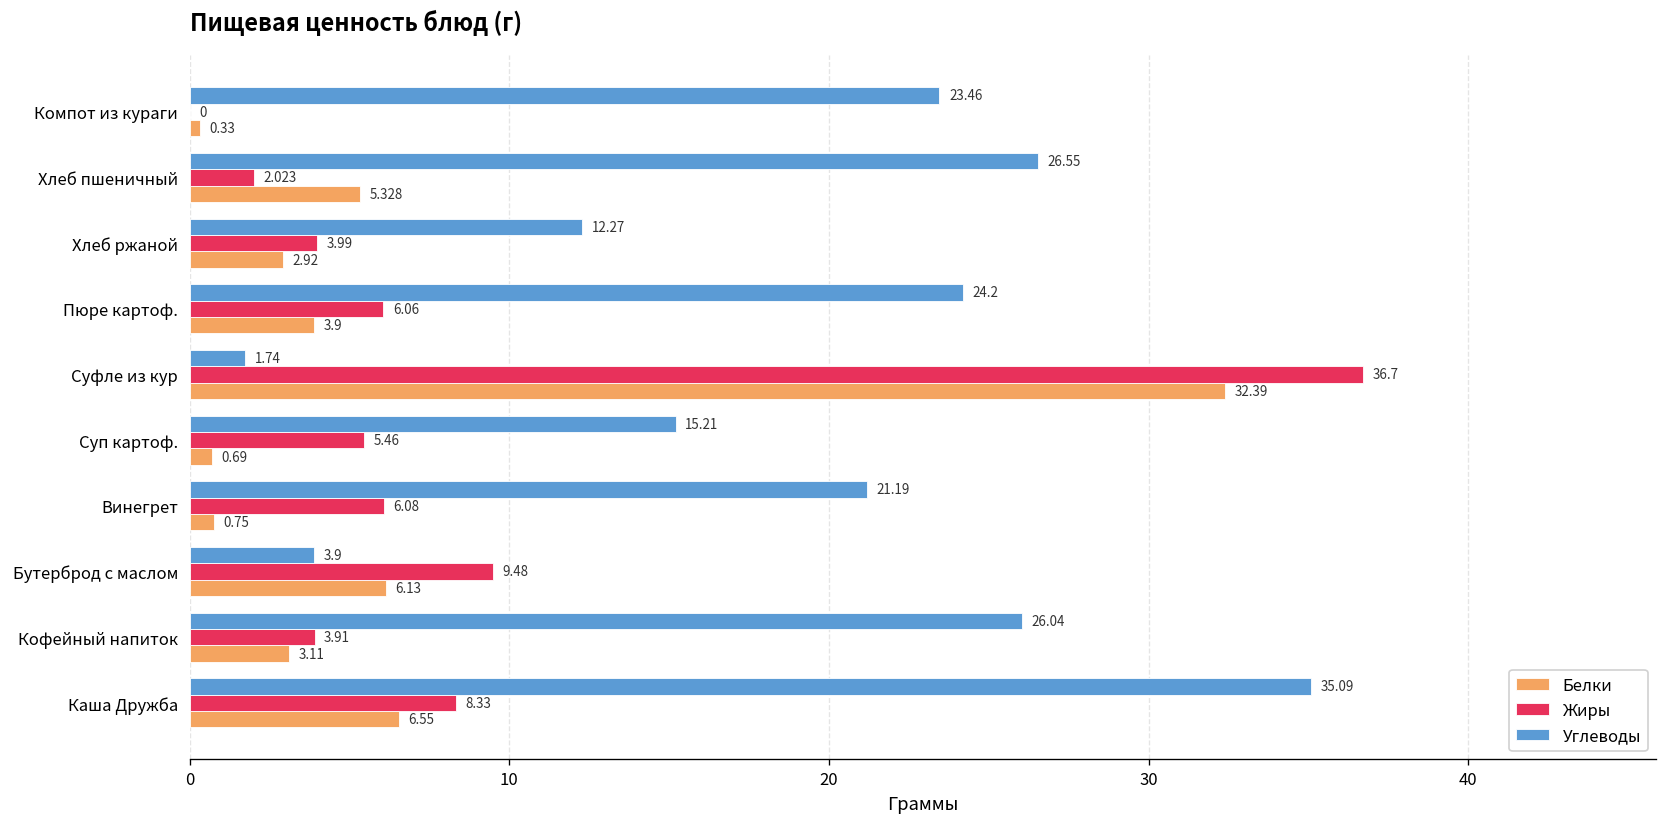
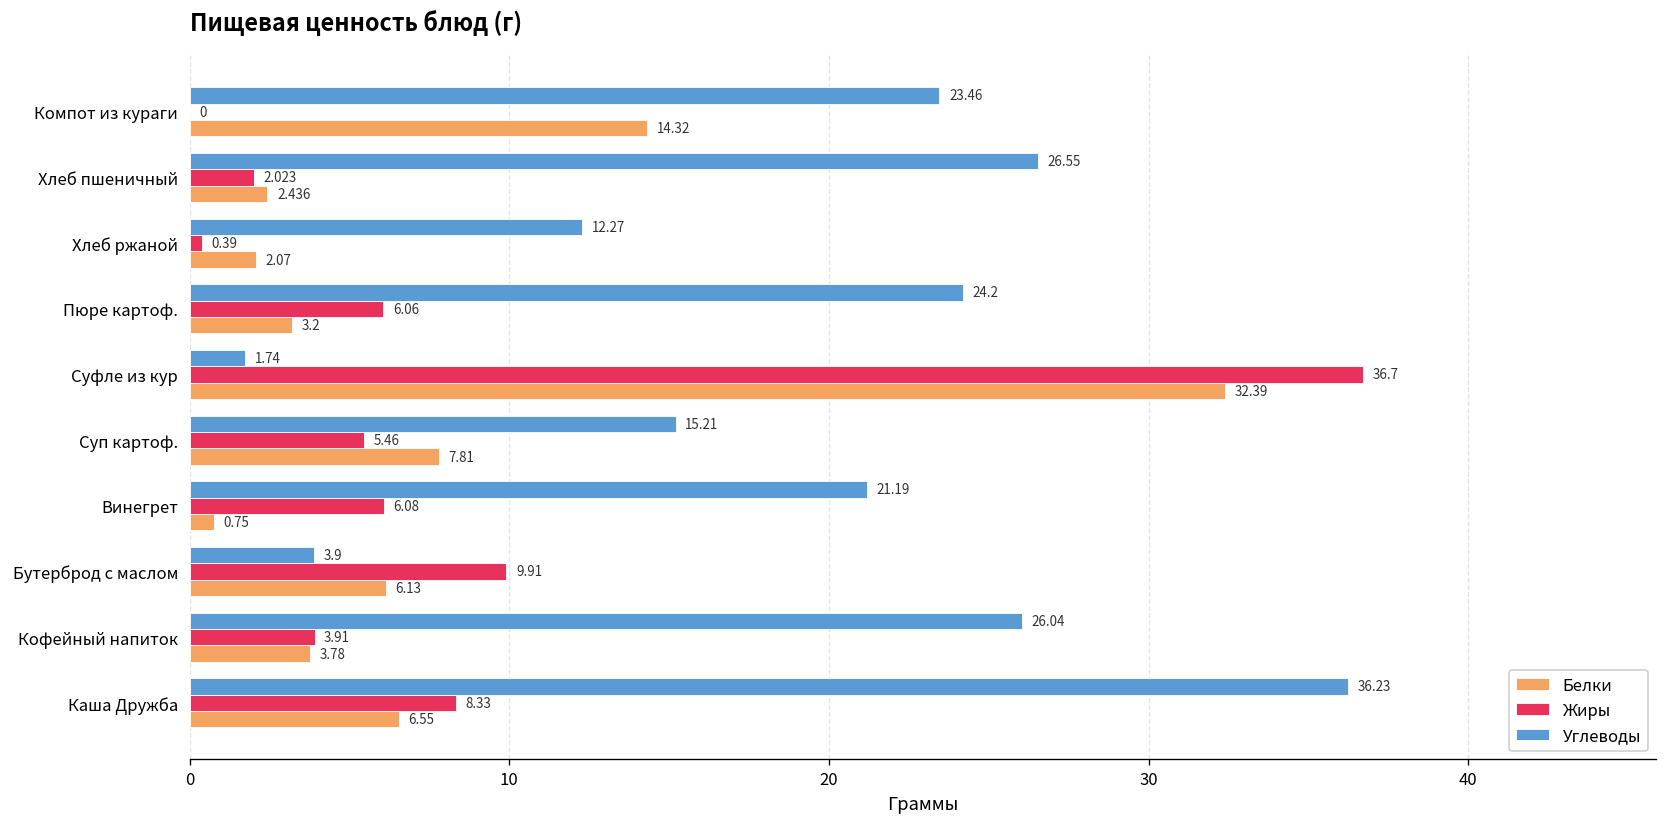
Белки, Компот из кураги: 0.33 -> 14.32
Белки, Хлеб пшеничный: 5.328 -> 2.436
Жиры, Хлеб ржаной: 3.99 -> 0.39
Белки, Хлеб ржаной: 2.92 -> 2.07
Белки, Пюре картоф.: 3.9 -> 3.2
Белки, Суп картоф.: 0.69 -> 7.81
Жиры, Бутерброд с маслом: 9.48 -> 9.91
Белки, Кофейный напиток: 3.11 -> 3.78
Углеводы, Каша Дружба: 35.09 -> 36.23
